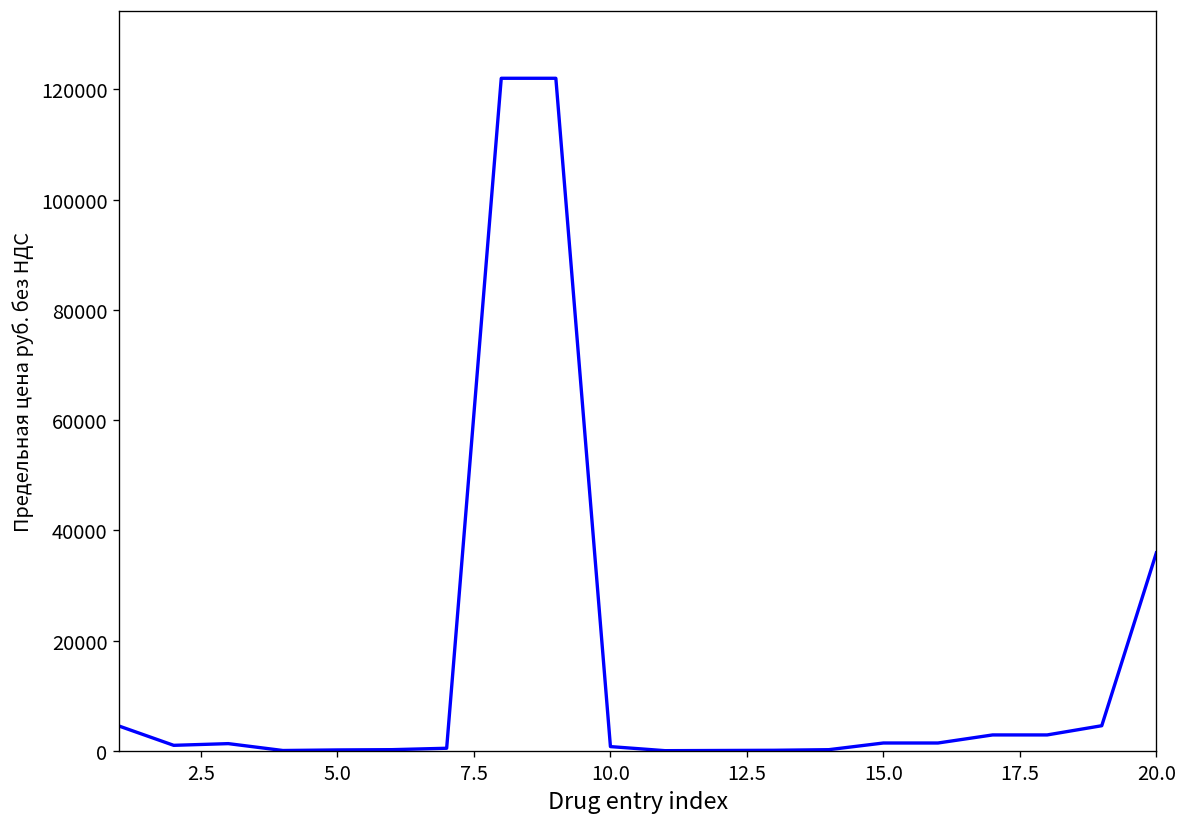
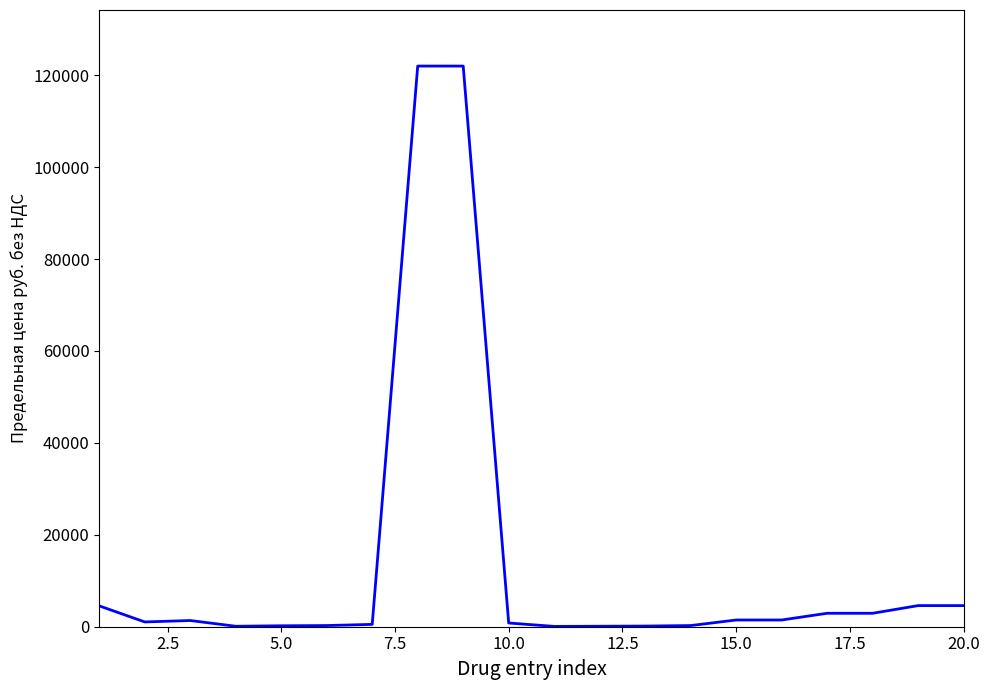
20.0: 36000 -> 5000
